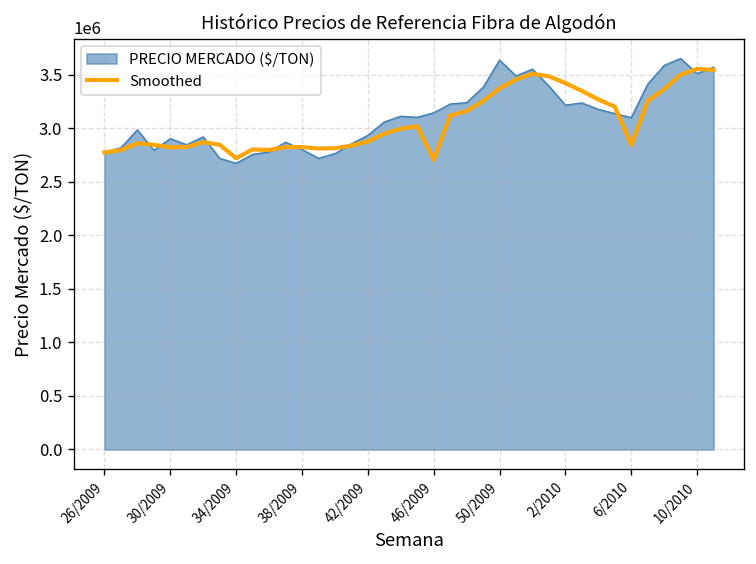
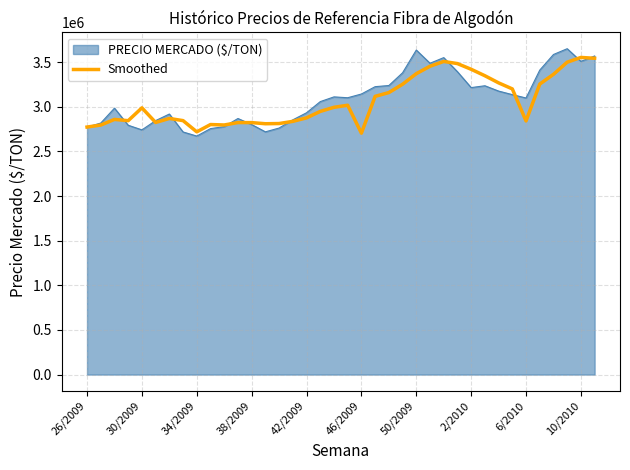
PRECIO MERCADO ($/TON), 30/2009: 2900000 -> 2700000
Smoothed, 30/2009: 2800000 -> 3000000
